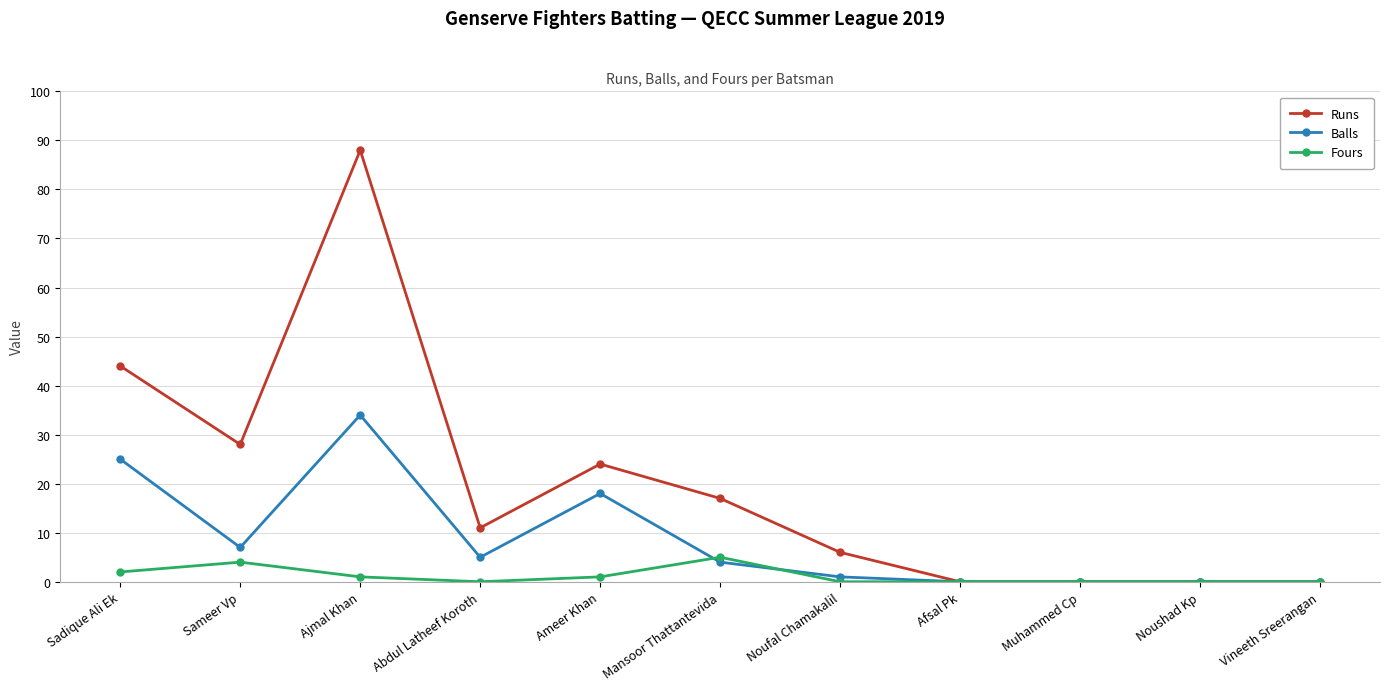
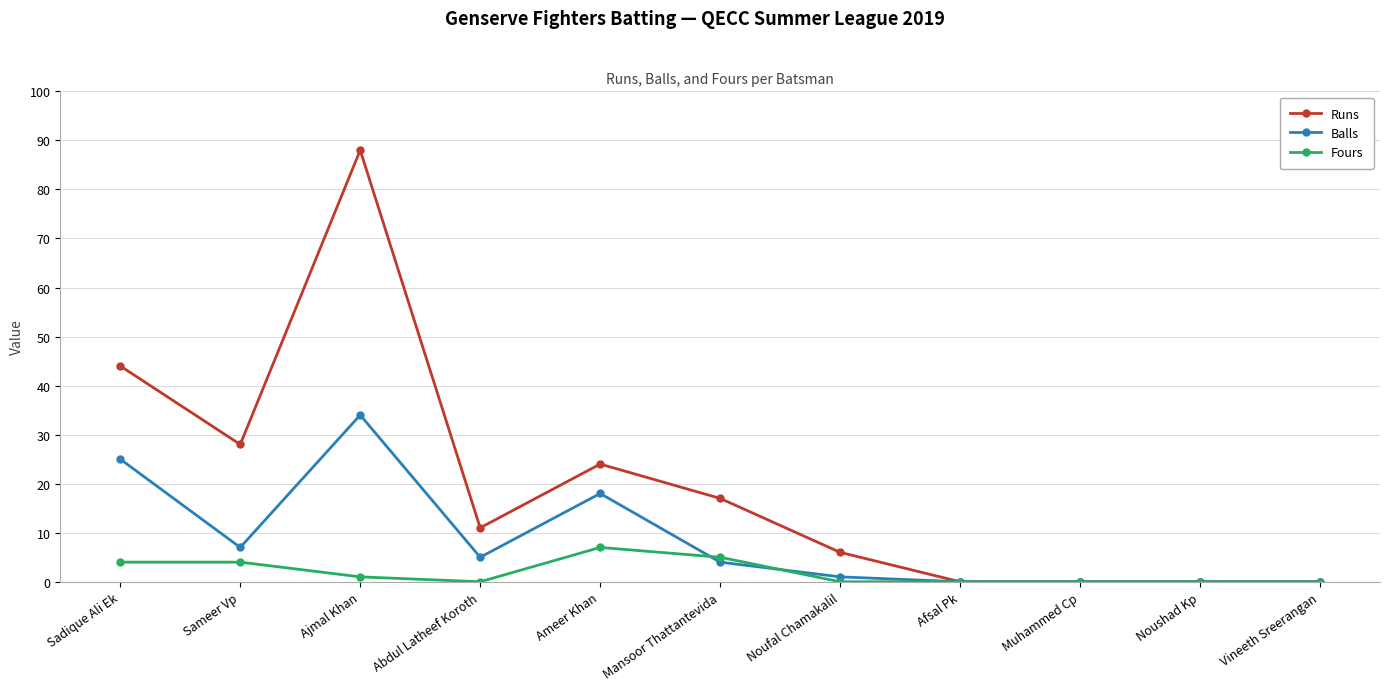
Fours, Sadique Ali Ek: 2 -> 4
Fours, Ameer Khan: 1 -> 7
